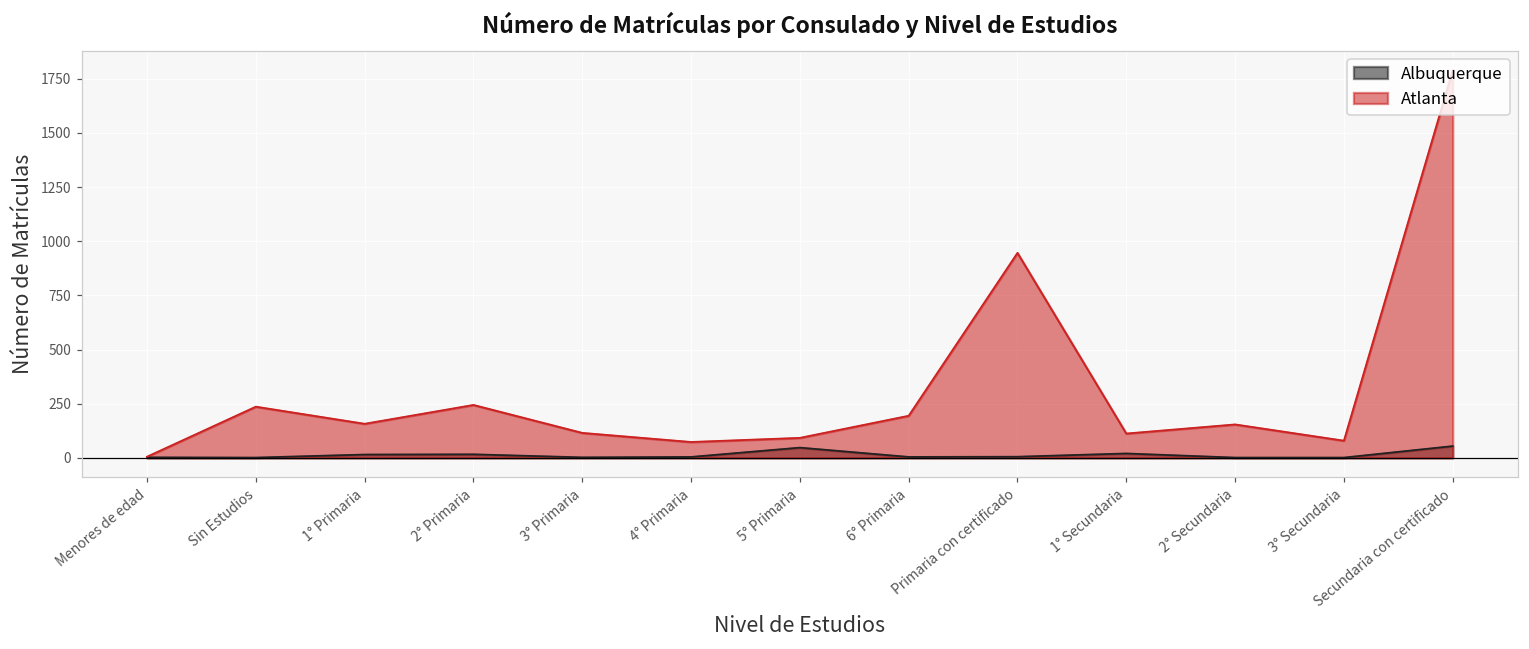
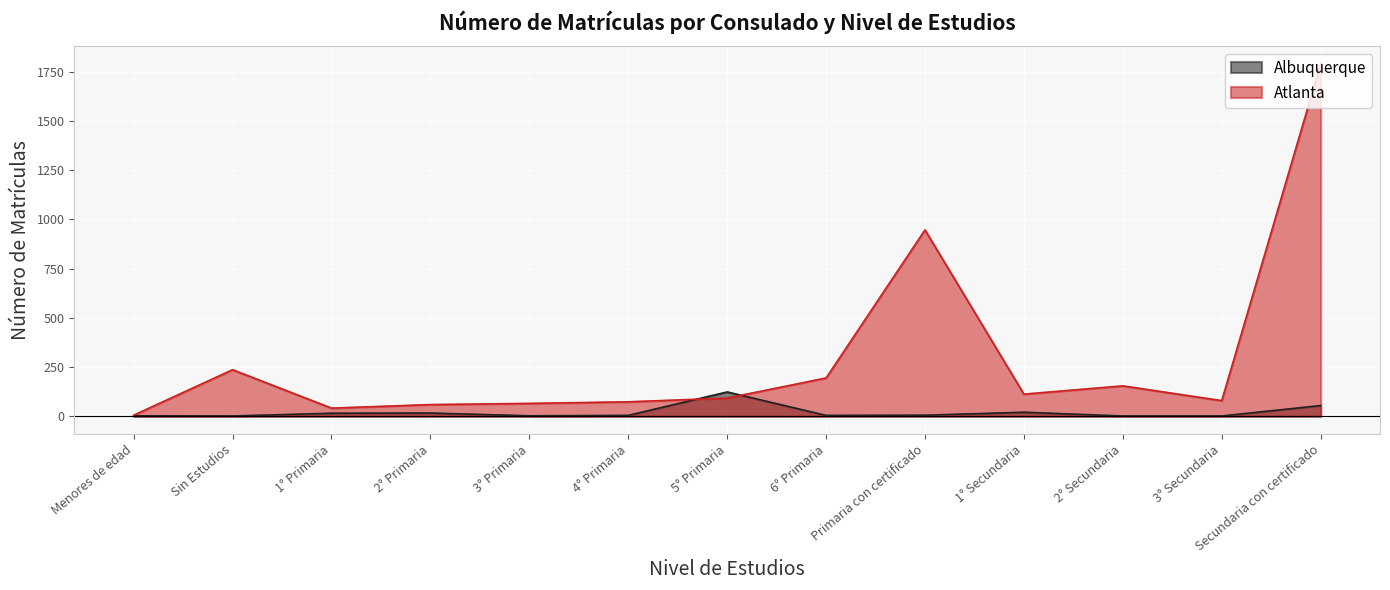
Atlanta, 1° Primaria: 160 -> 40
Atlanta, 2° Primaria: 240 -> 60
Atlanta, 3° Primaria: 120 -> 70
Albuquerque, 5° Primaria: 50 -> 120
